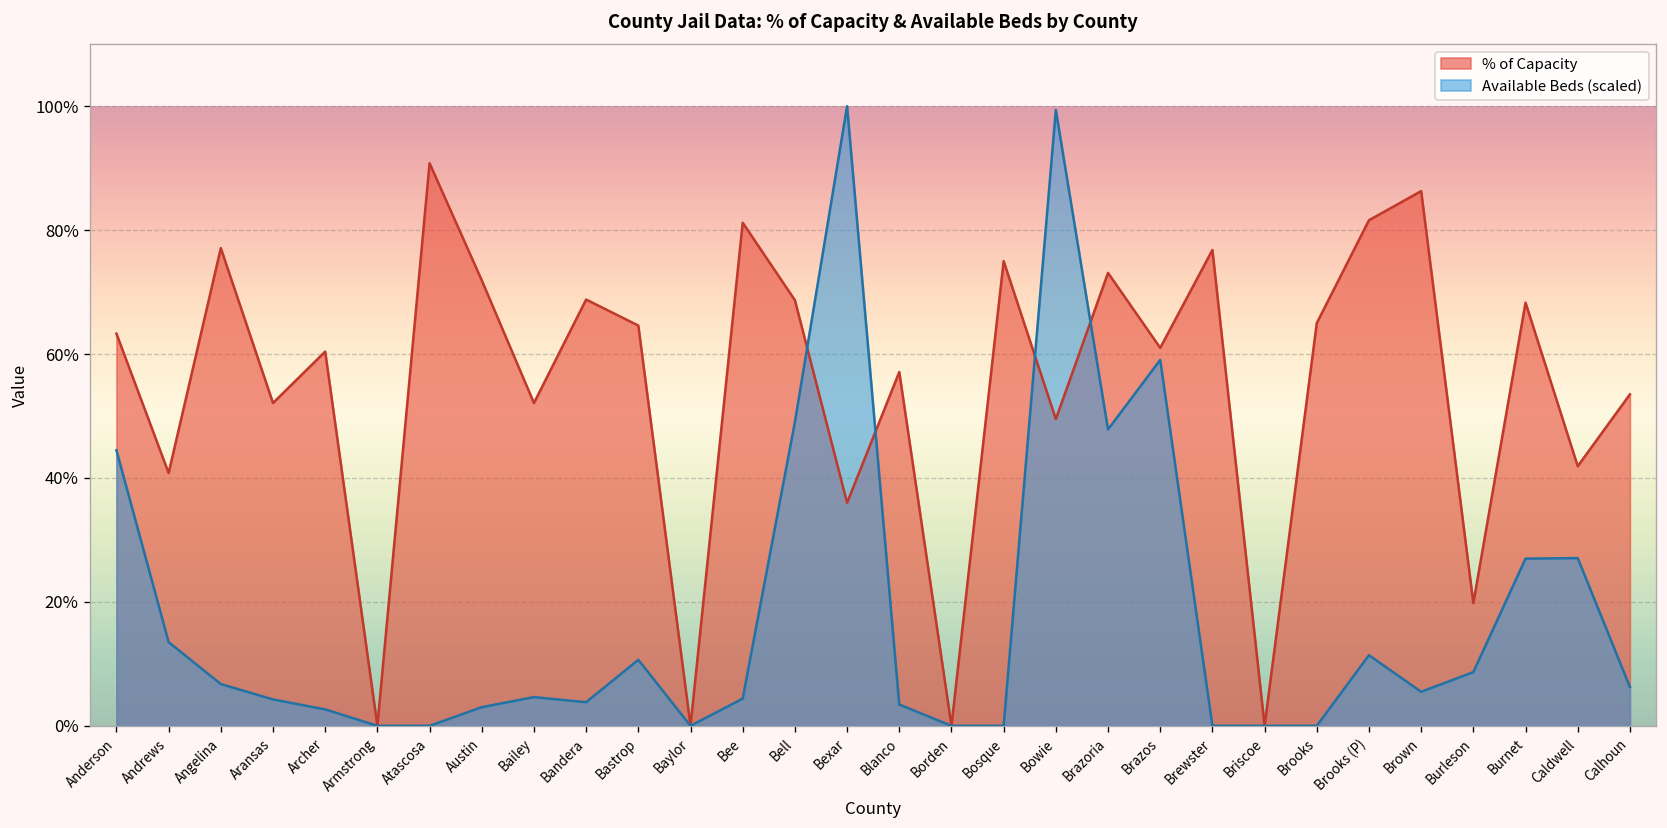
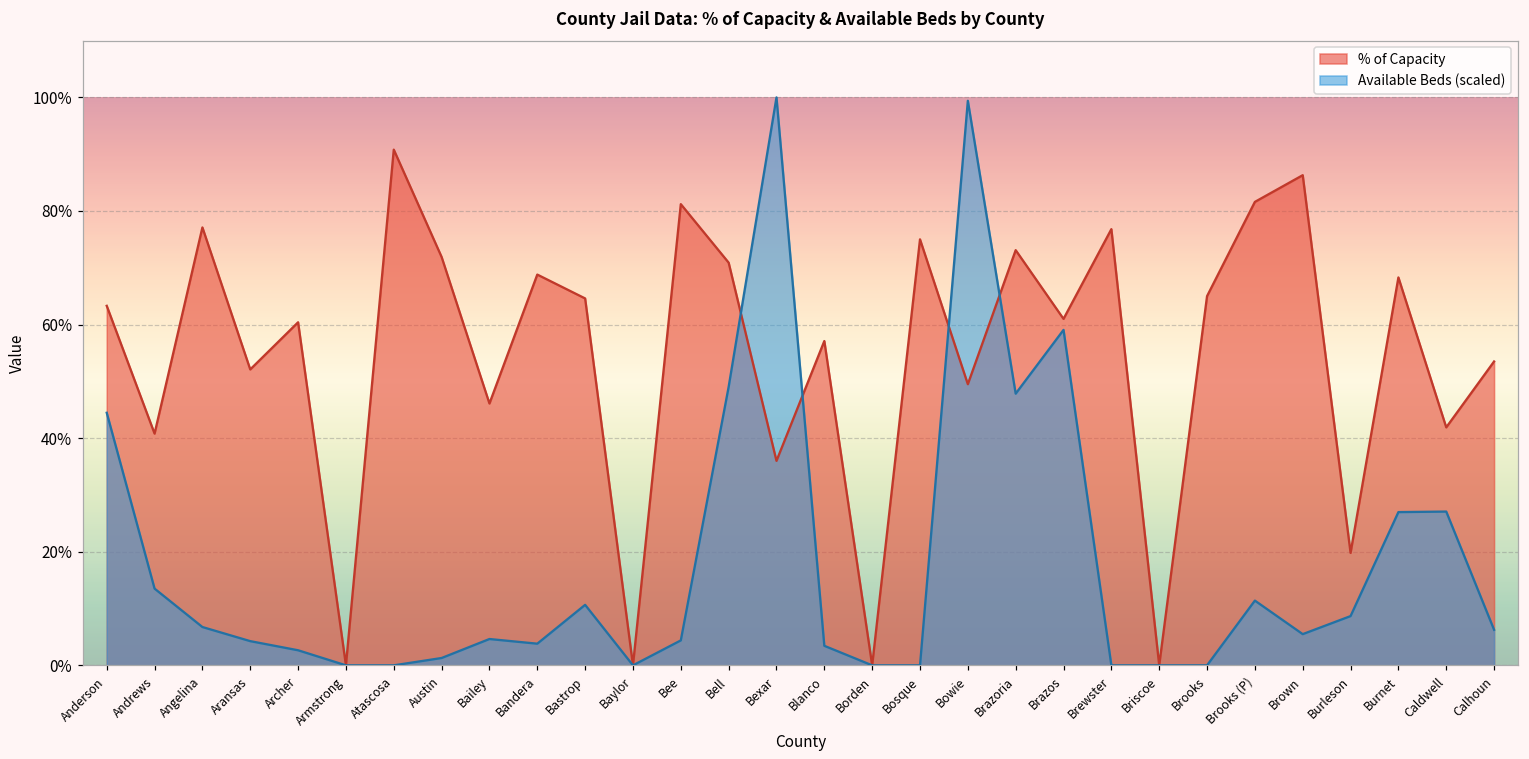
Available Beds (scaled), Austin: 3% -> 1%
% of Capacity, Bailey: 52% -> 46%
% of Capacity, Bell: 69% -> 71%
